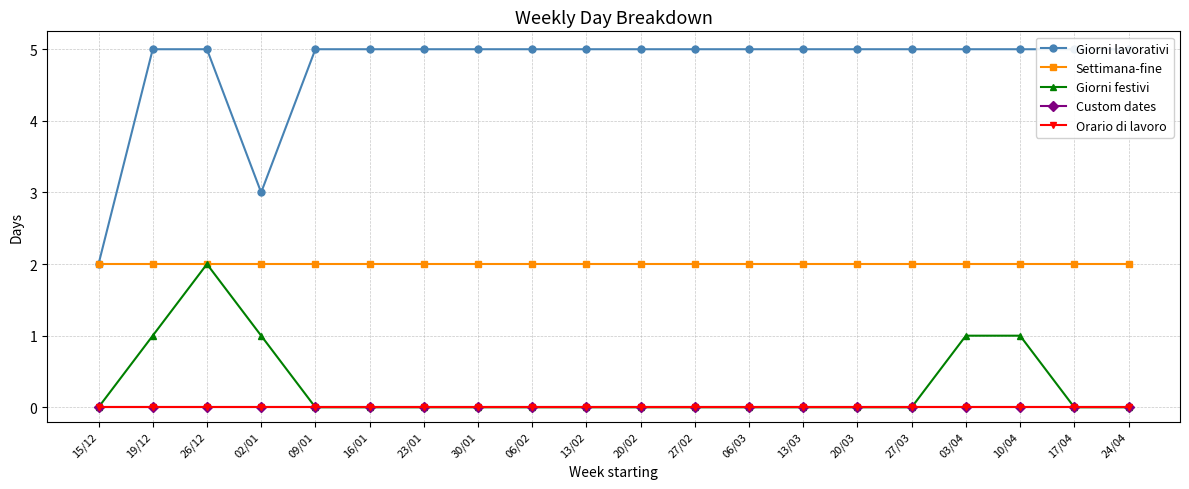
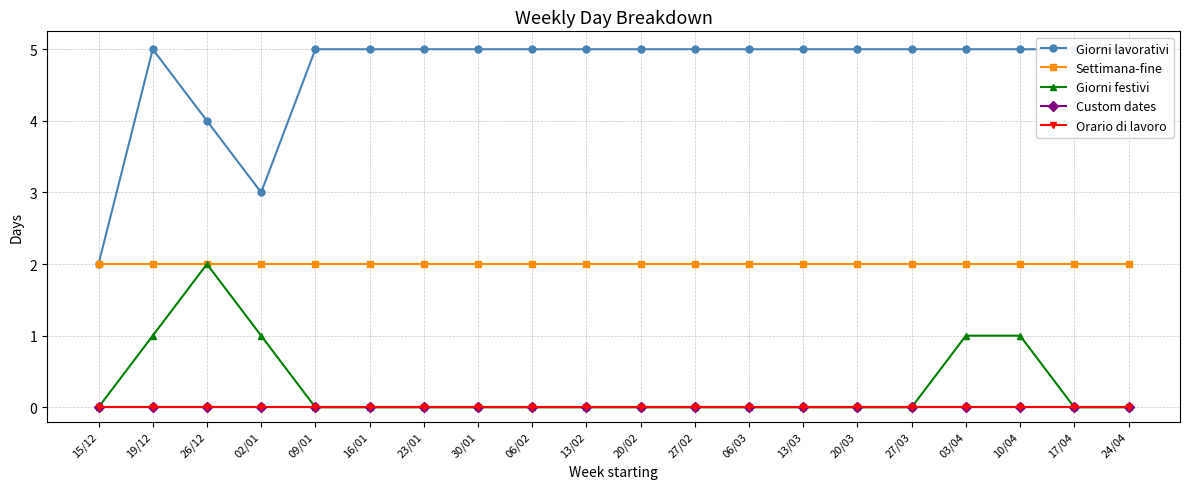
Giorni lavorativi, 26/12: 5 -> 4
